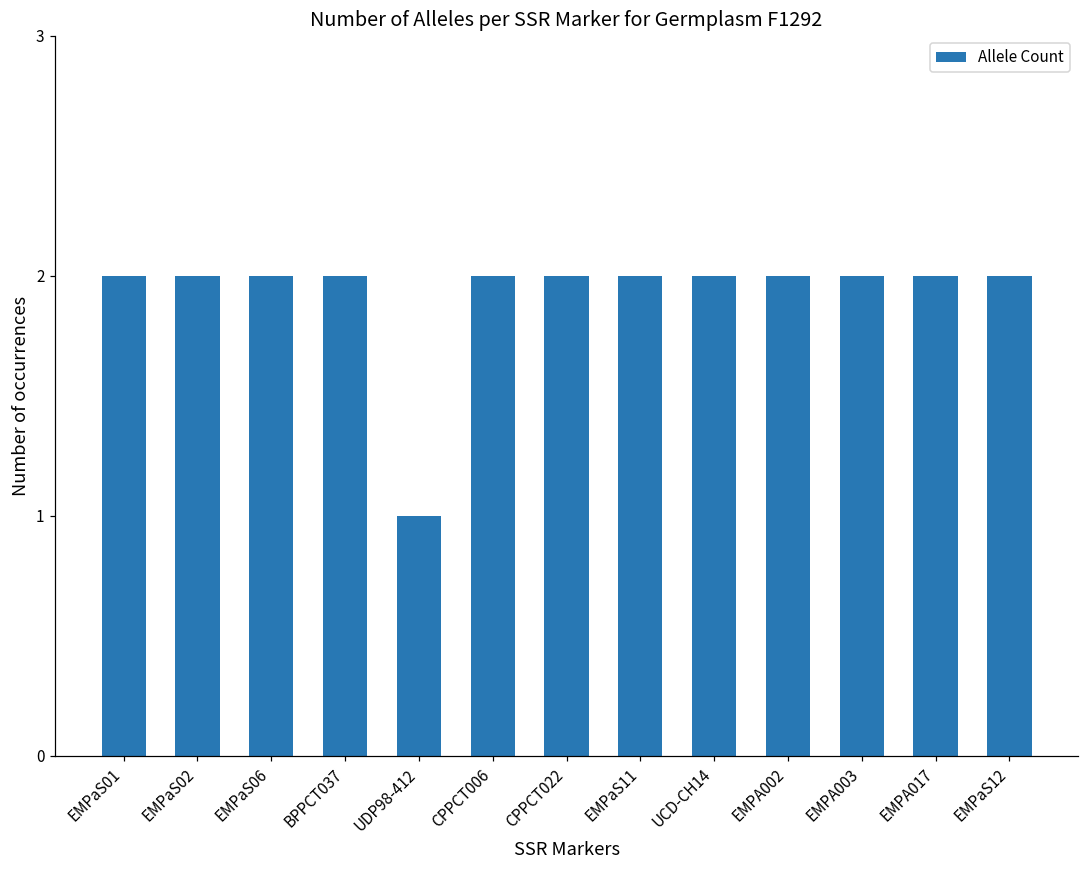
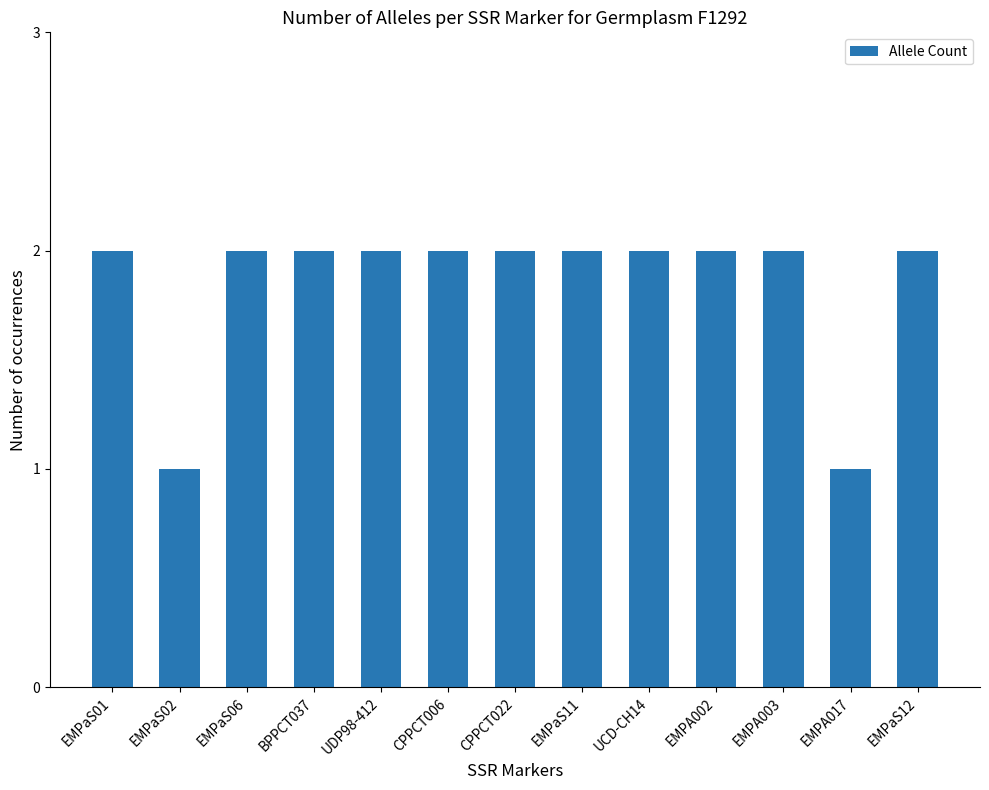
EMPaS02: 2 -> 1
UDP98-412: 1 -> 2
EMPA017: 2 -> 1
